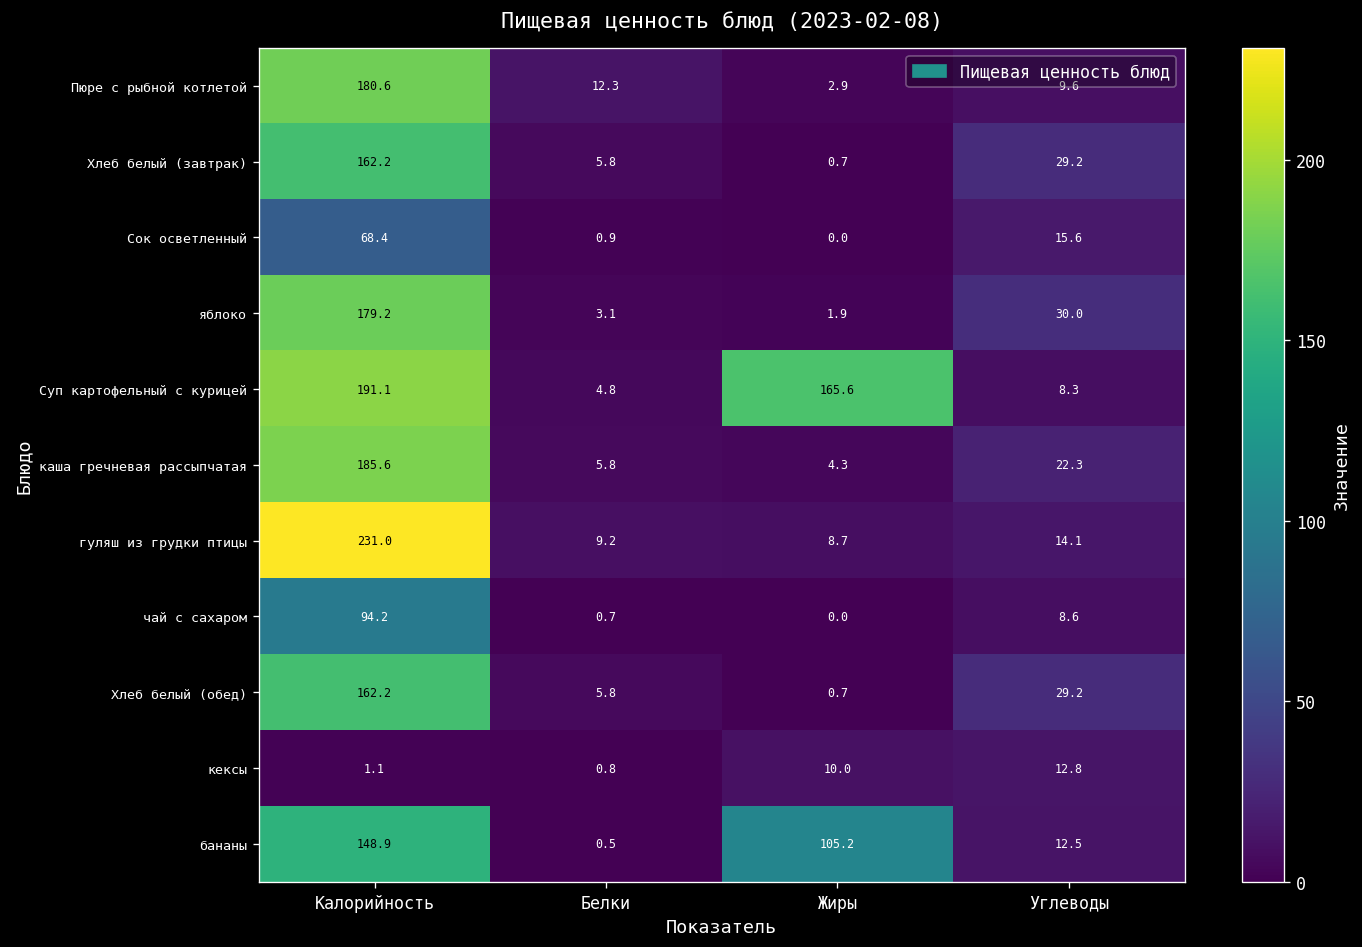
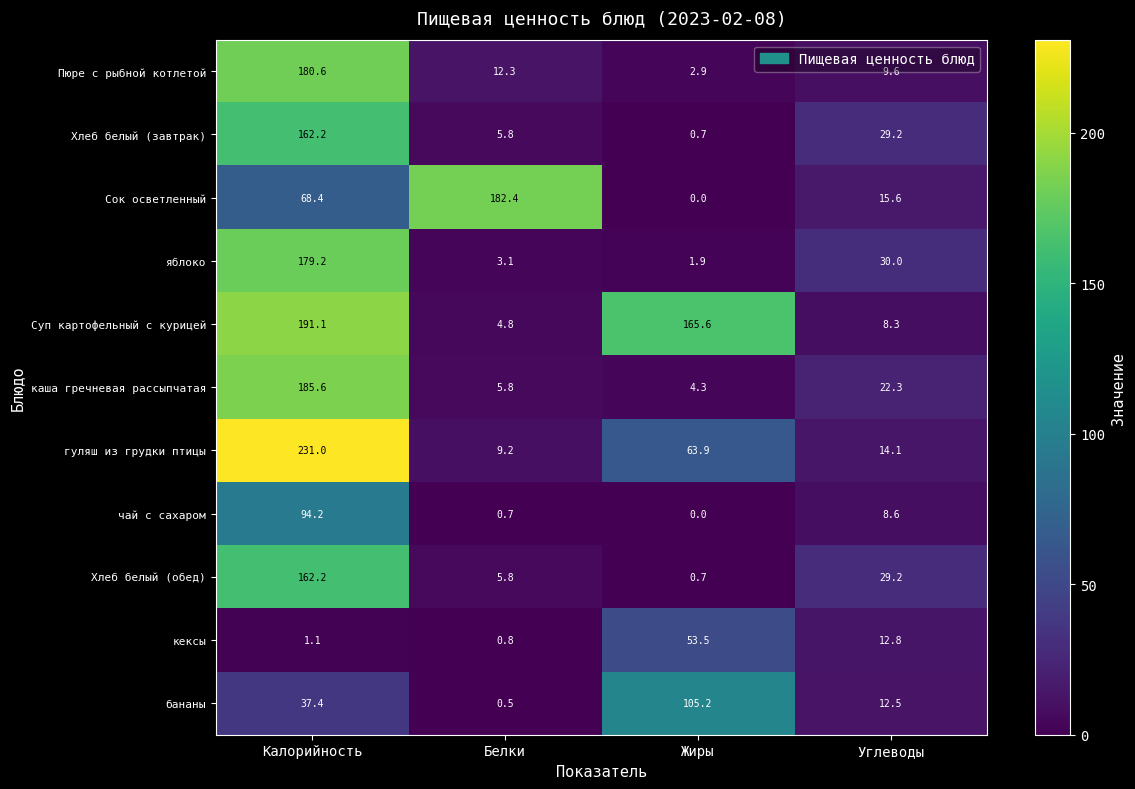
Сок осветленный, Белки: 0.9 -> 182.4
гуляш из грудки птицы, Жиры: 8.7 -> 63.9
кексы, Жиры: 10.0 -> 53.5
бананы, Калорийность: 148.9 -> 37.4
